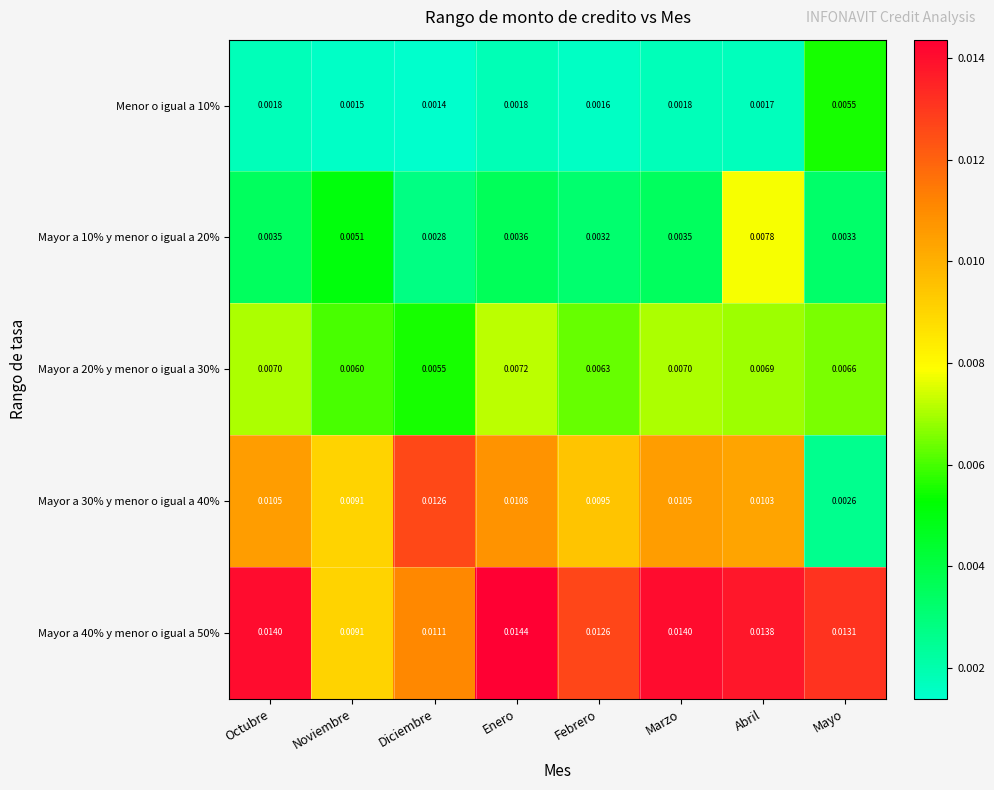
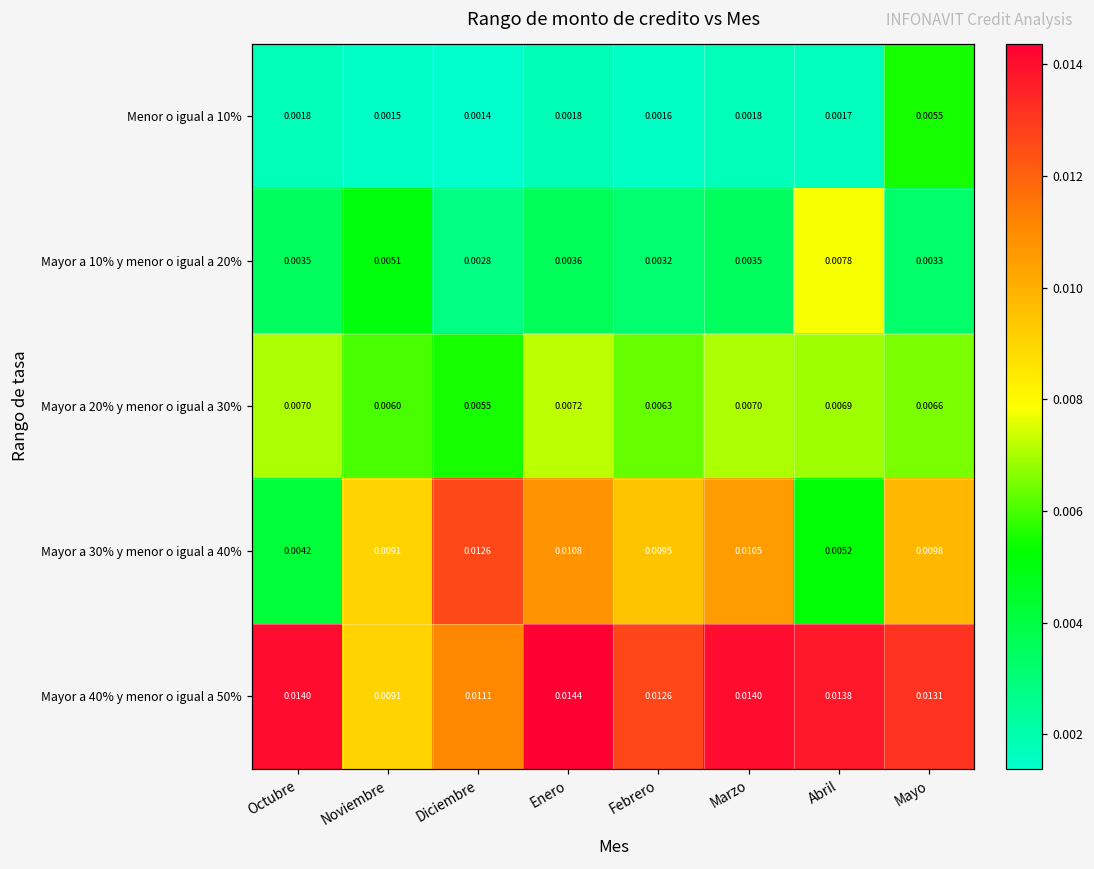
Mayor a 30% y menor o igual a 40%, Octubre: 0.0105 -> 0.0042
Mayor a 30% y menor o igual a 40%, Abril: 0.0103 -> 0.0052
Mayor a 30% y menor o igual a 40%, Mayo: 0.0026 -> 0.0098
